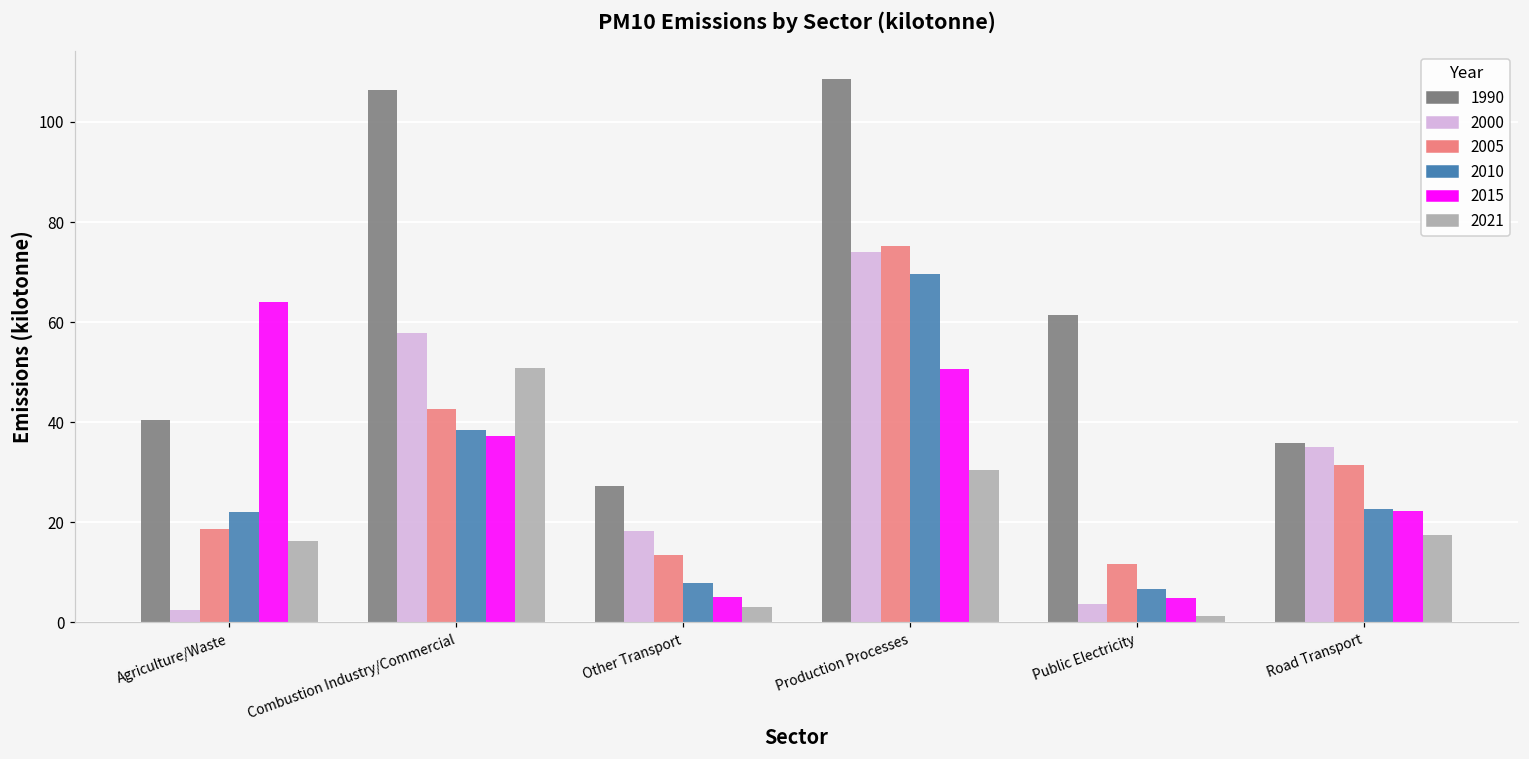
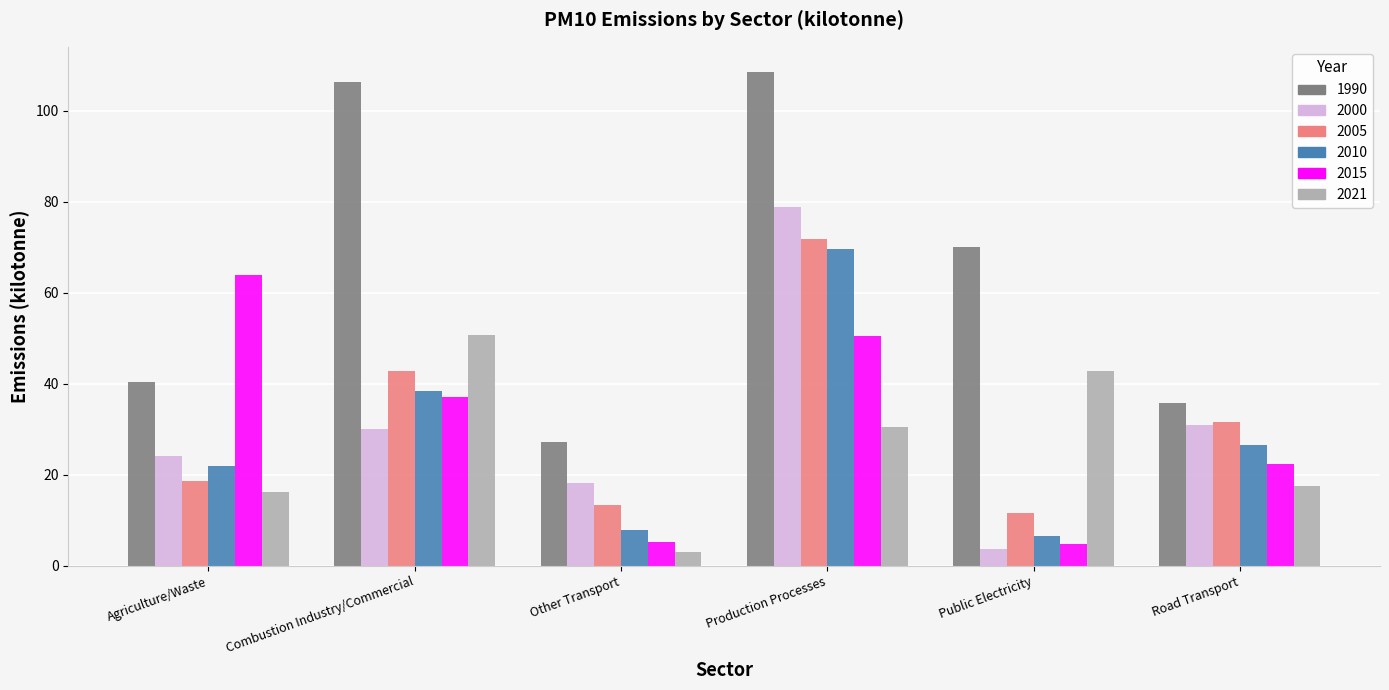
2000, Agriculture/Waste: 3 -> 24
2000, Combustion Industry/Commercial: 58 -> 30
2000, Production Processes: 74 -> 79
2005, Production Processes: 75 -> 72
1990, Public Electricity: 61 -> 70
2021, Public Electricity: 1 -> 43
2000, Road Transport: 35 -> 31
2010, Road Transport: 23 -> 27
